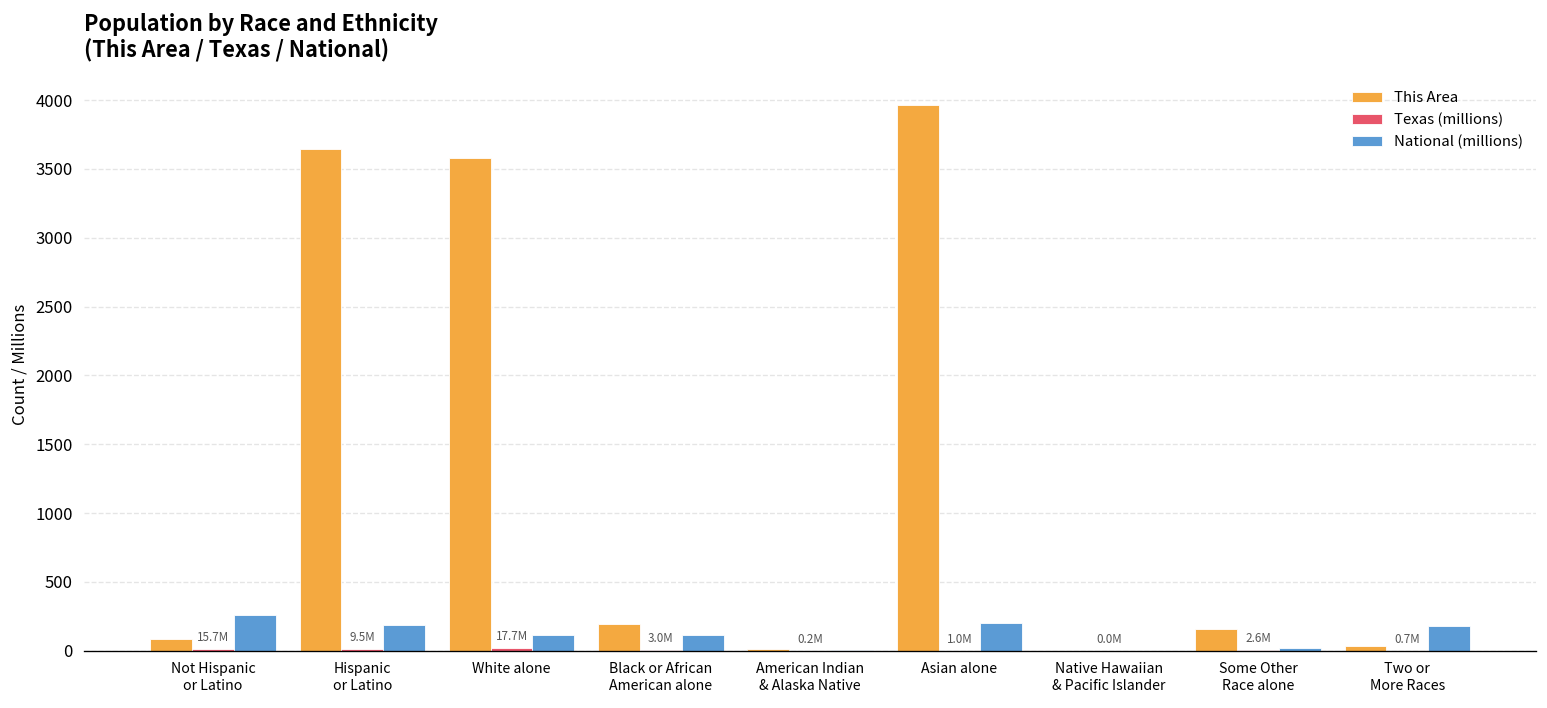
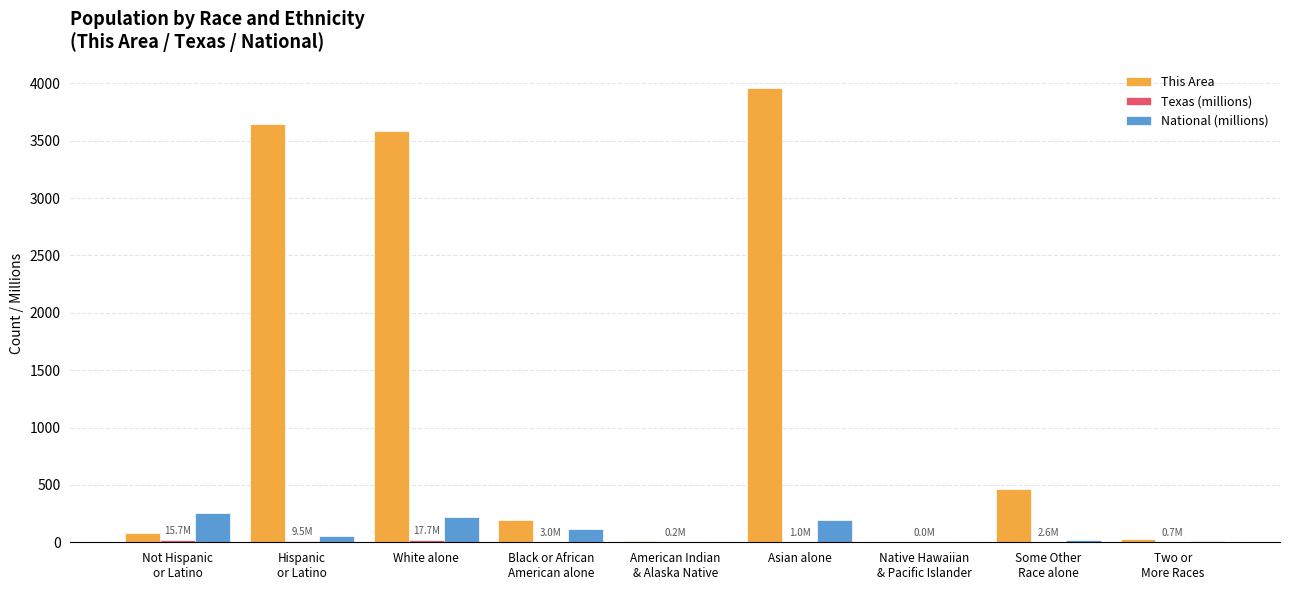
National (millions), Hispanic or Latino: 180 -> 50
National (millions), White alone: 110 -> 220
This Area, Some Other Race alone: 160 -> 460
National (millions), Two or More Races: 180 -> 10
